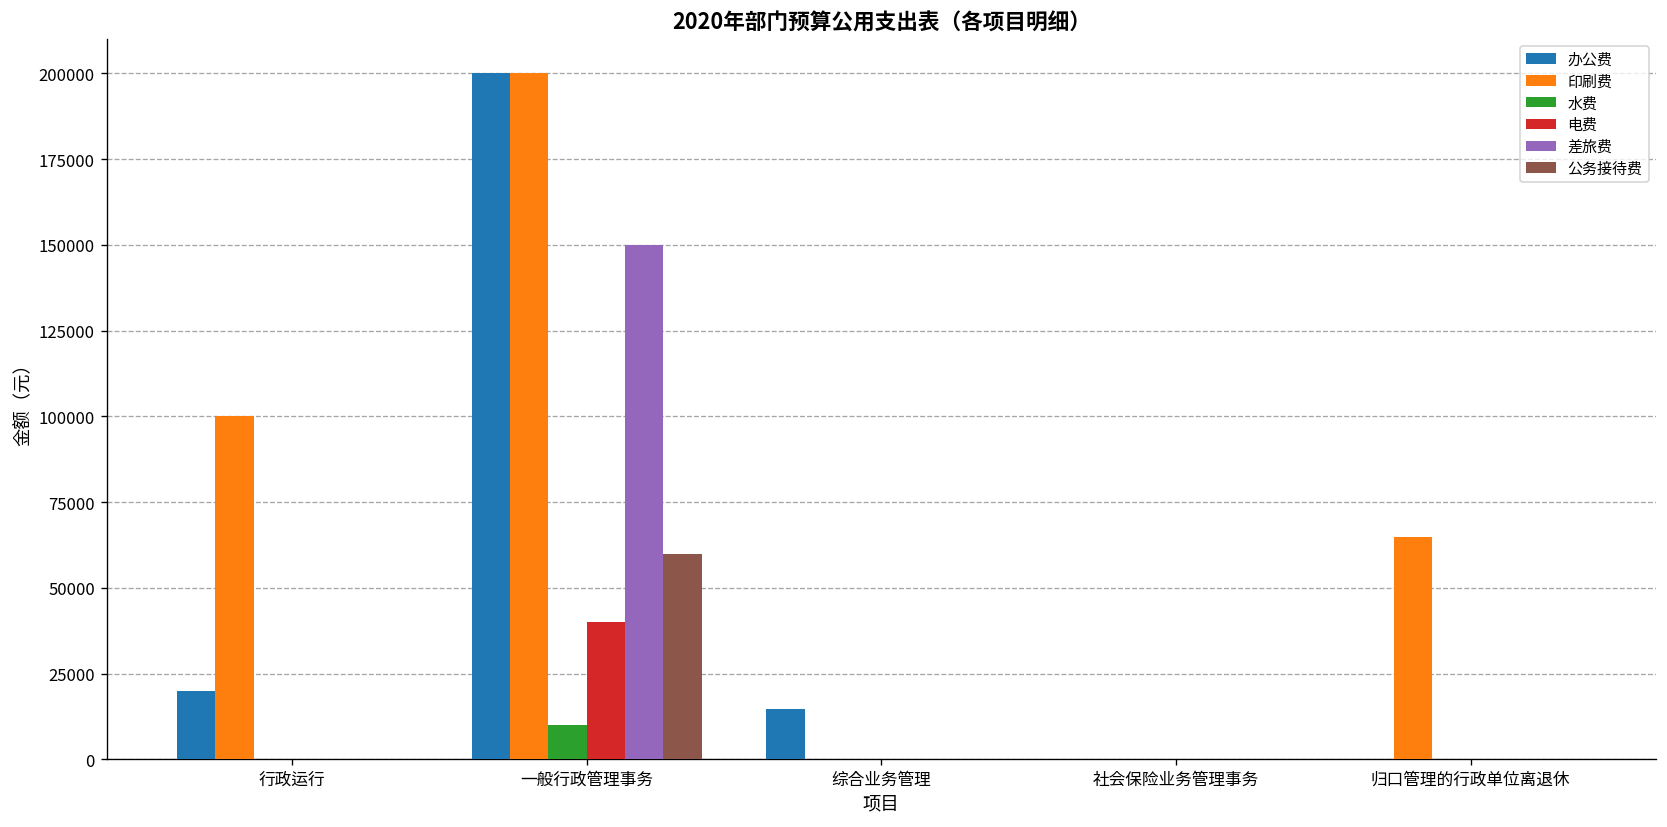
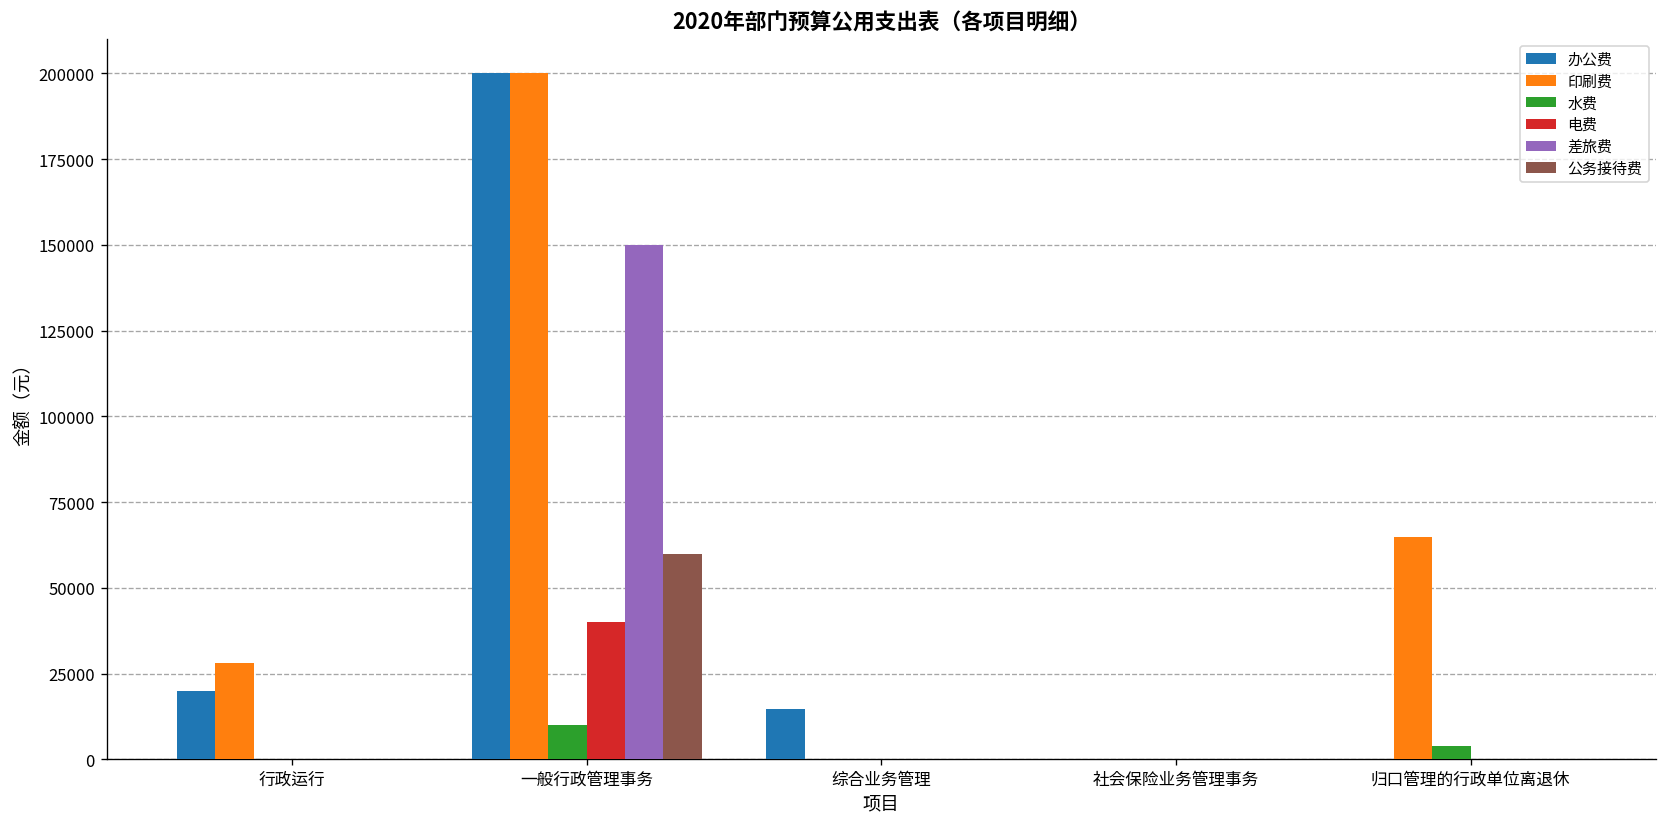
印刷费, 行政运行: 100000 -> 28000
水费, 归口管理的行政单位离退休: 0 -> 4000
